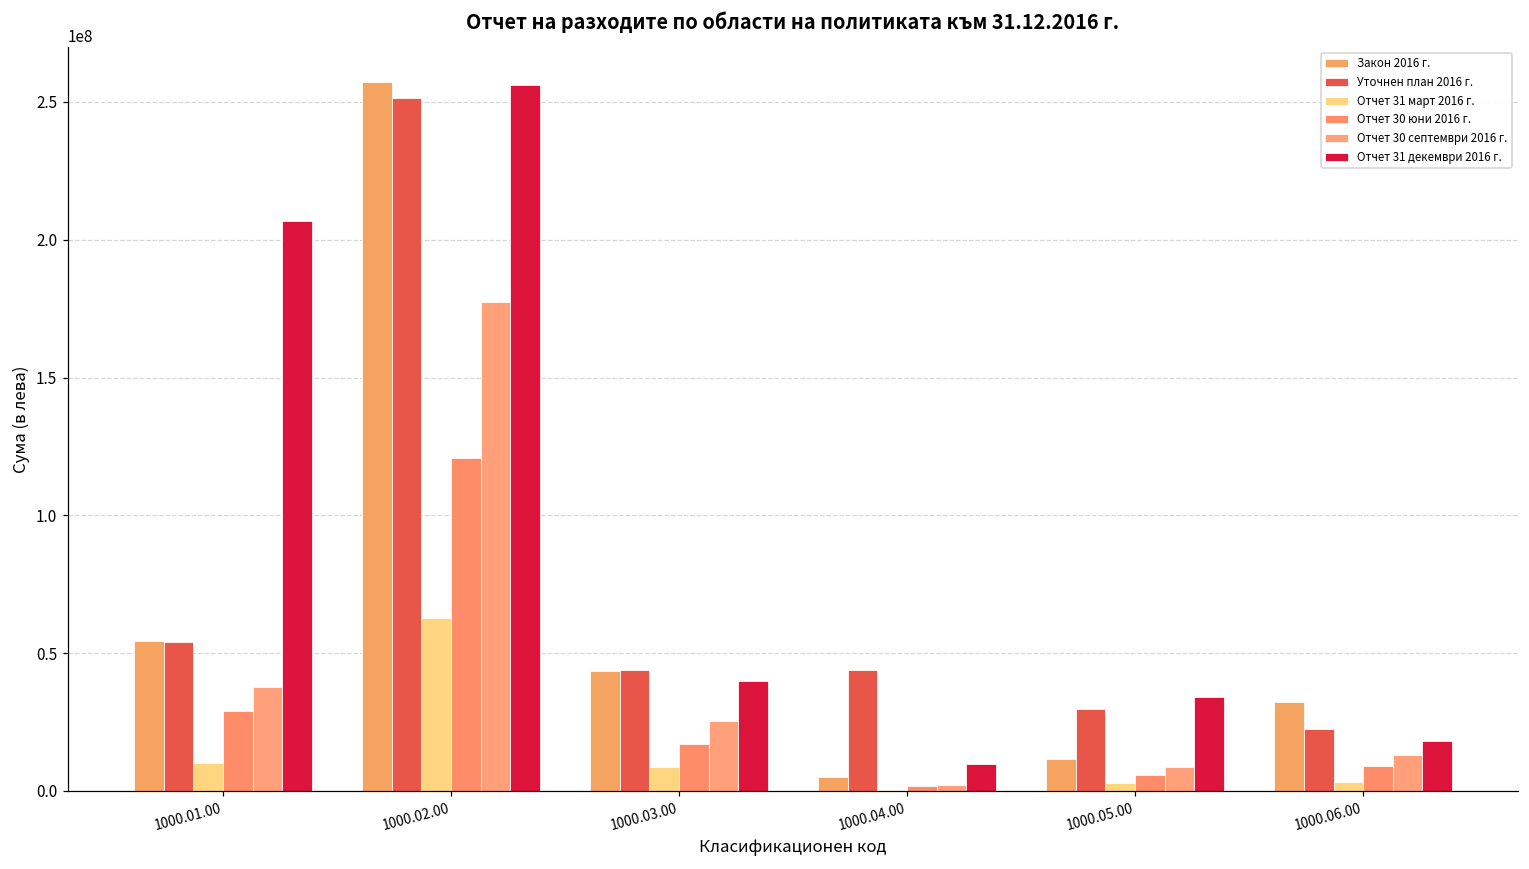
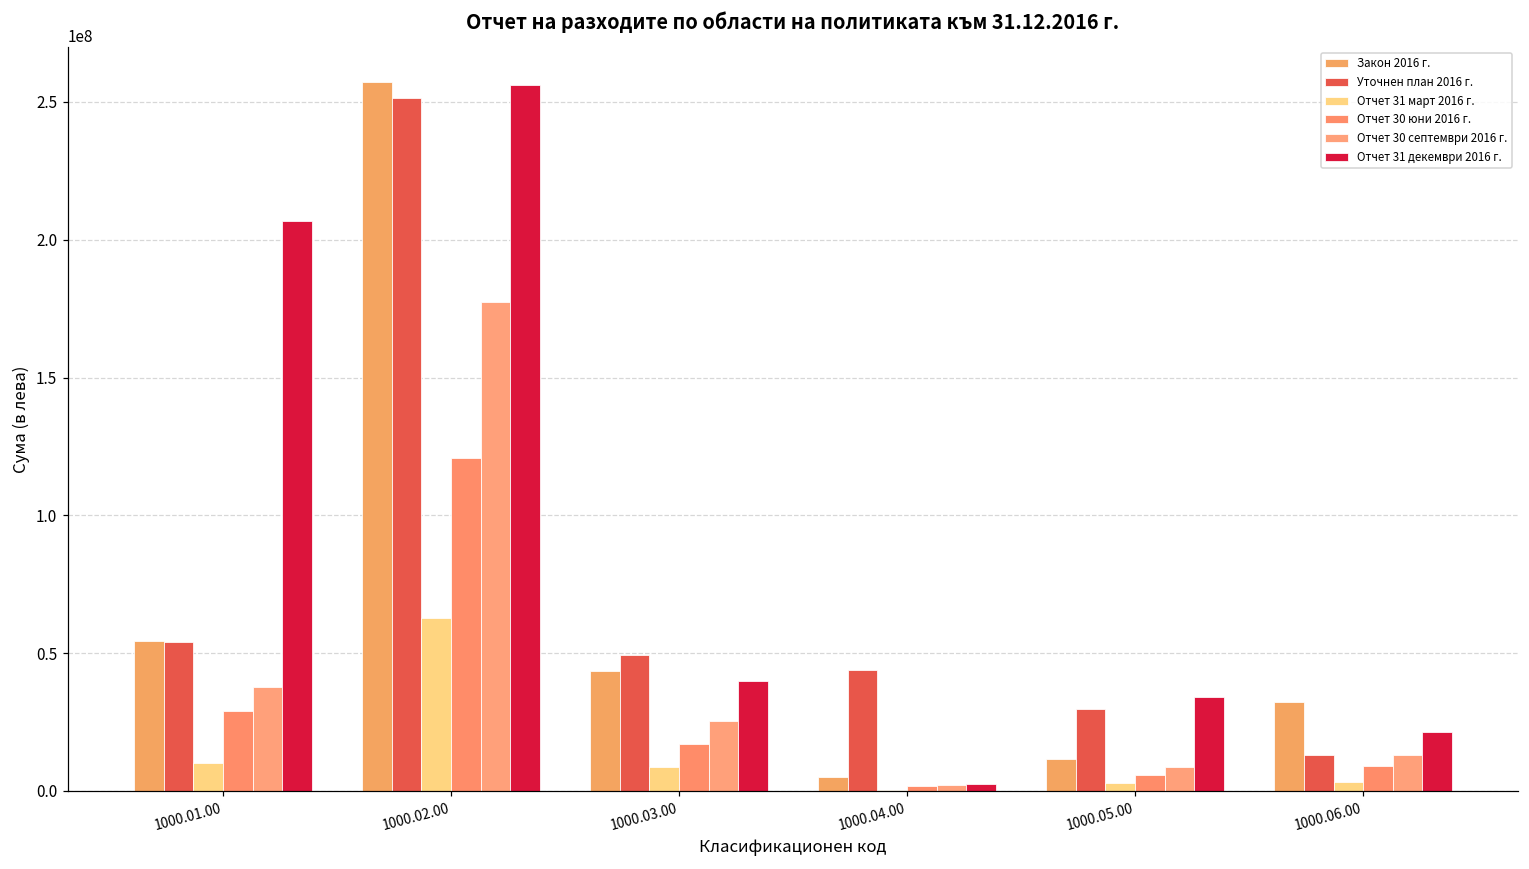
Уточнен план 2016 г., 1000.03.00: 44000000 -> 49000000
Отчет 31 декември 2016 г., 1000.04.00: 10000000 -> 2000000
Уточнен план 2016 г., 1000.06.00: 23000000 -> 13000000
Отчет 31 декември 2016 г., 1000.06.00: 18000000 -> 21000000
